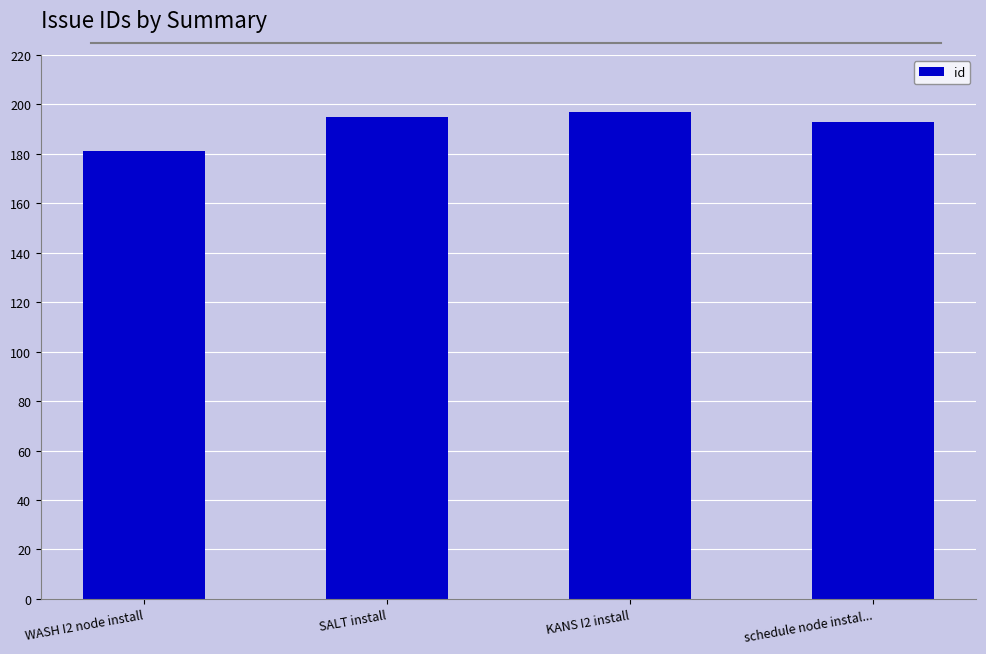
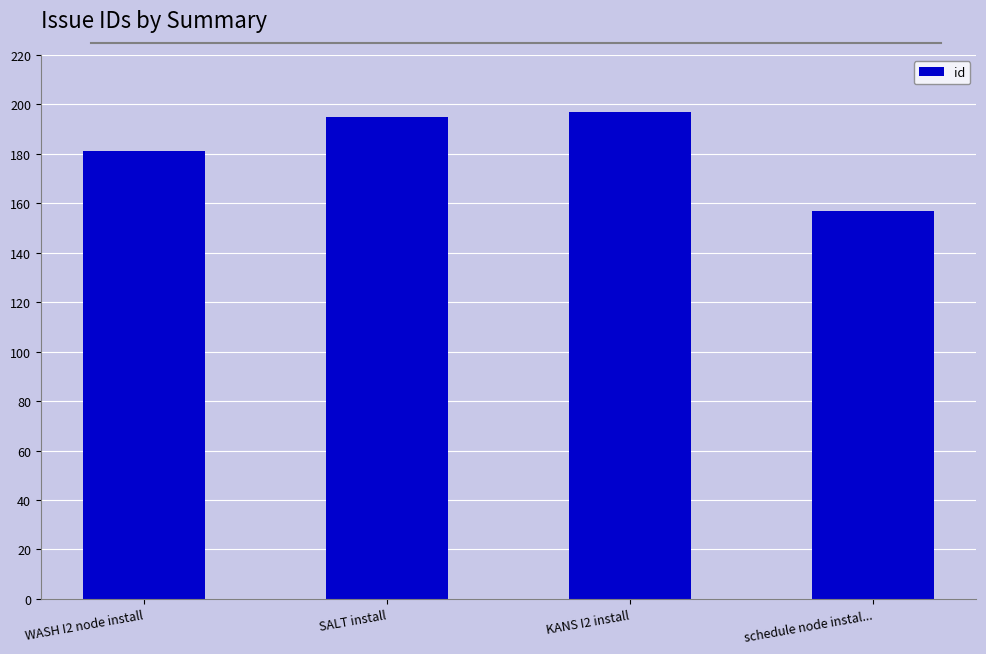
schedule node instal...: 193 -> 157
